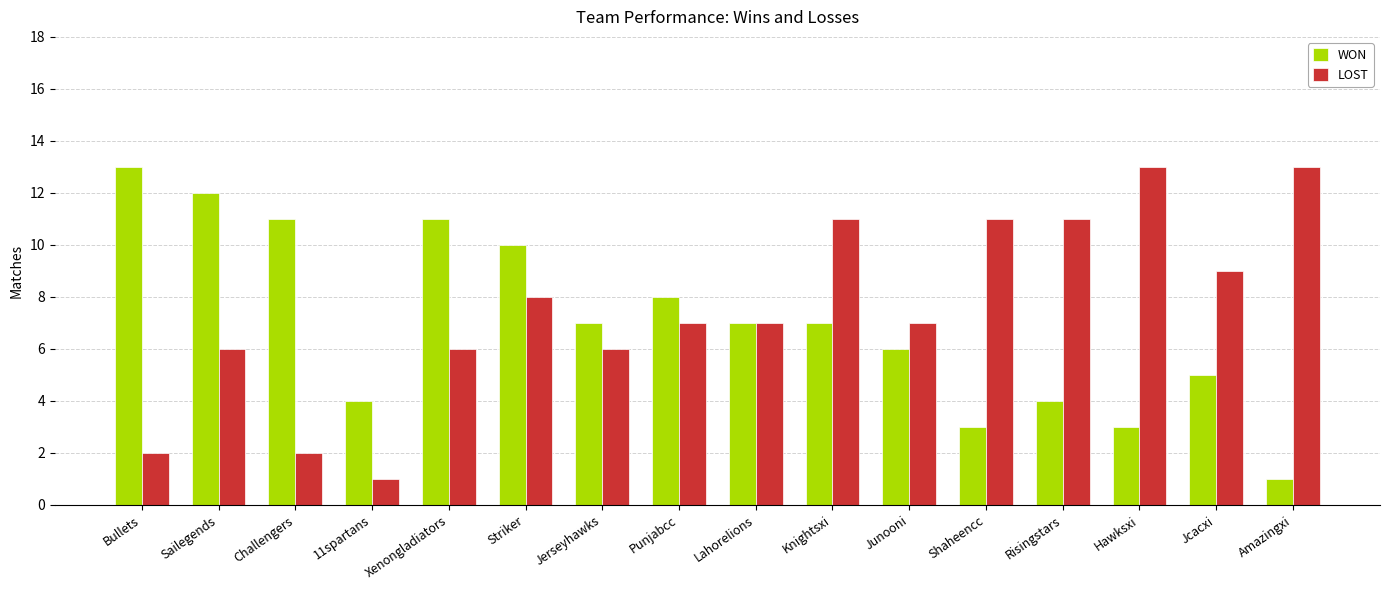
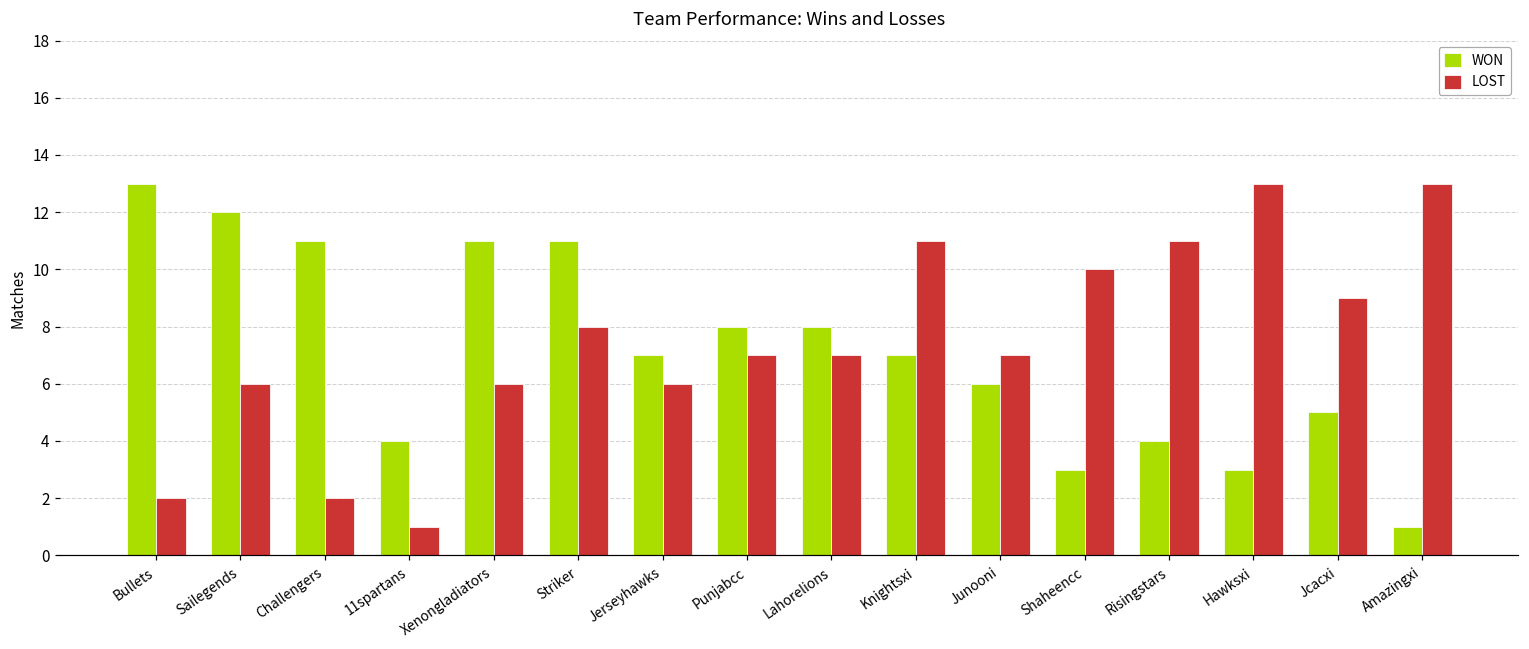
WON, Striker: 10 -> 11
WON, Lahorelions: 7 -> 8
LOST, Shaheencc: 11 -> 10
